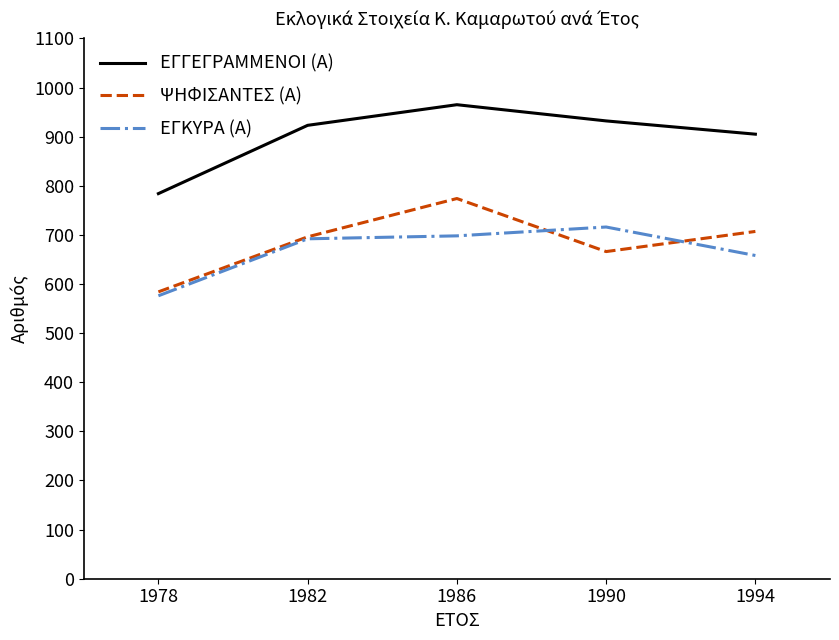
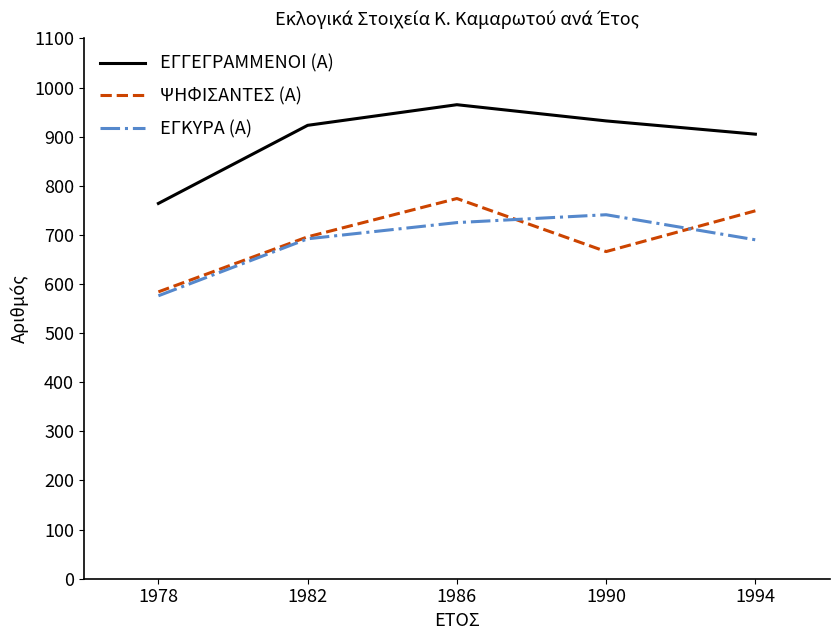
ΕΓΓΕΓΡΑΜΜΕΝΟΙ (Α), 1978: 780 -> 760
ΕΓΚΥΡΑ (Α), 1986: 700 -> 730
ΕΓΚΥΡΑ (Α), 1990: 720 -> 740
ΨΗΦΙΣΑΝΤΕΣ (Α), 1994: 710 -> 750
ΕΓΚΥΡΑ (Α), 1994: 660 -> 690
